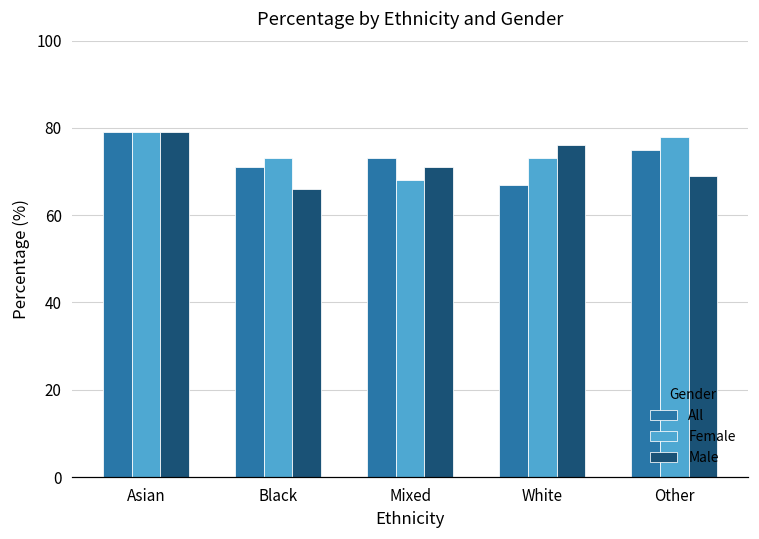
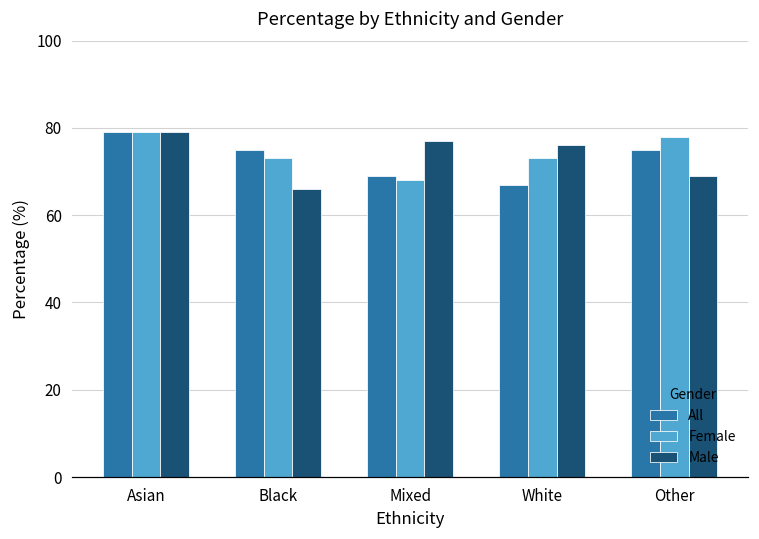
All, Black: 71 -> 75
All, Mixed: 73 -> 69
Male, Mixed: 71 -> 77
